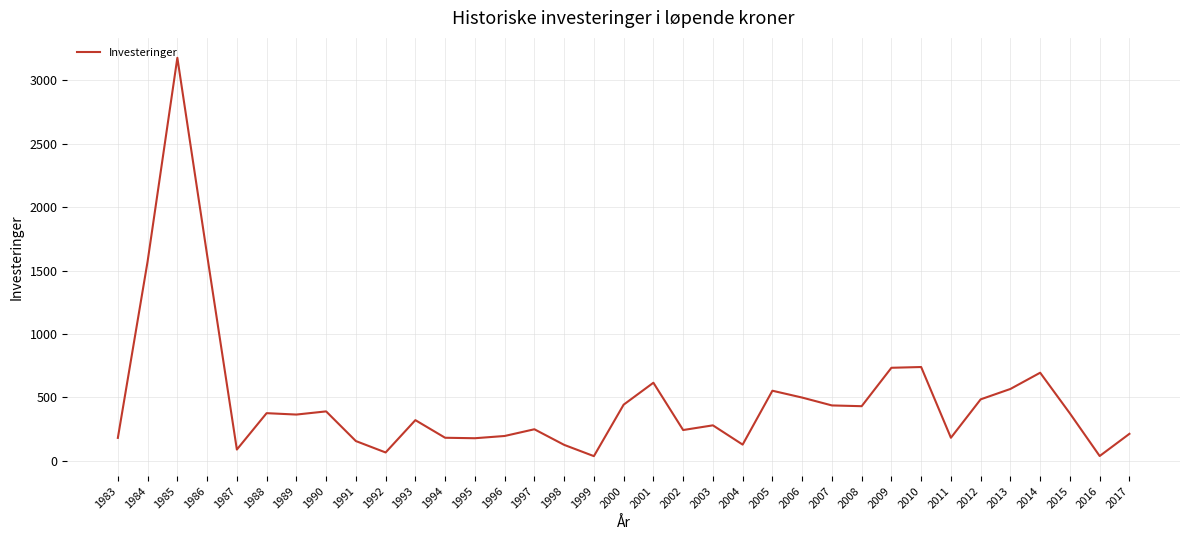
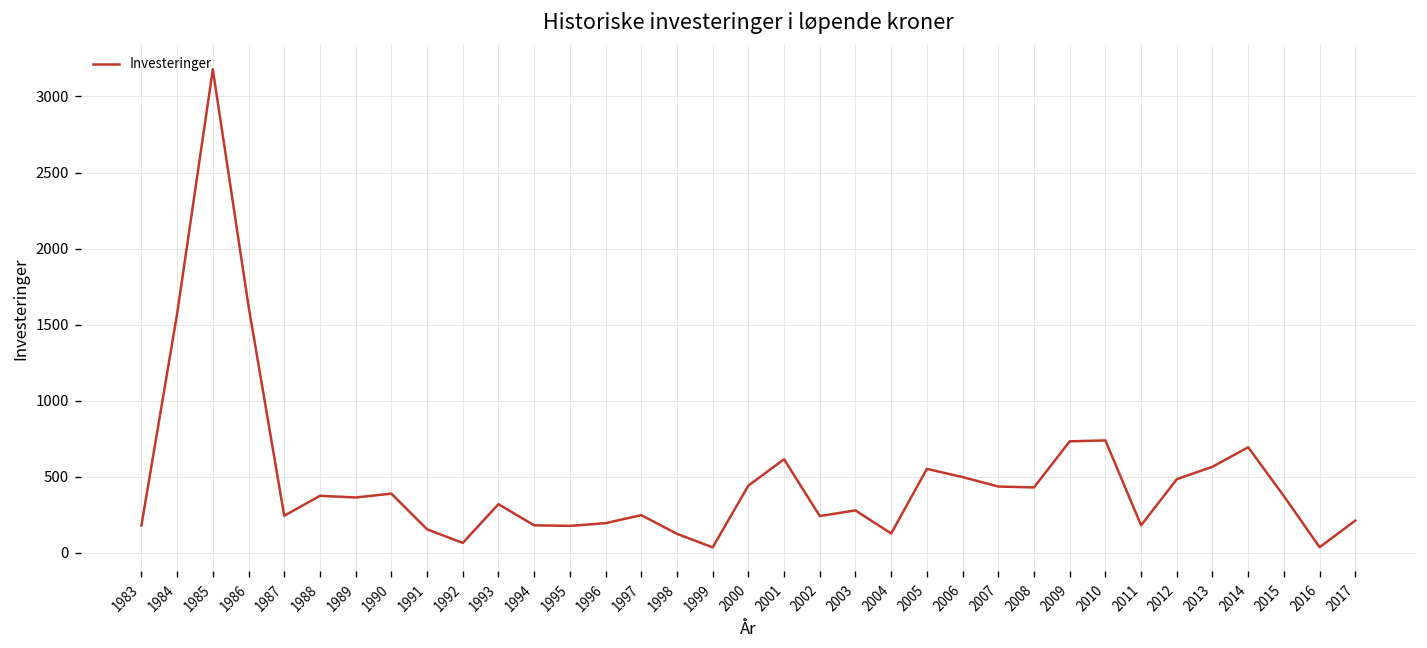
1987: 90 -> 240
